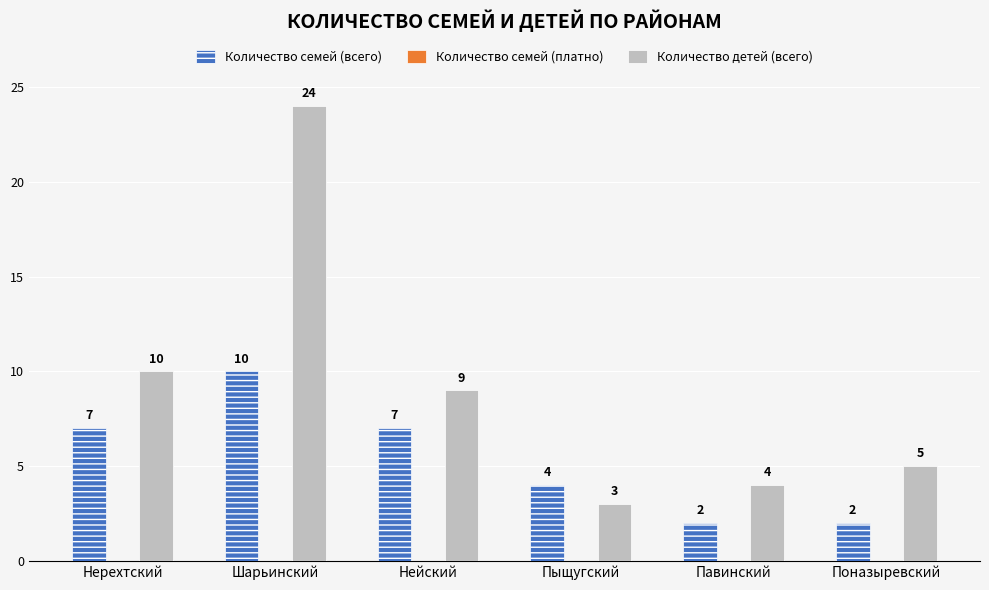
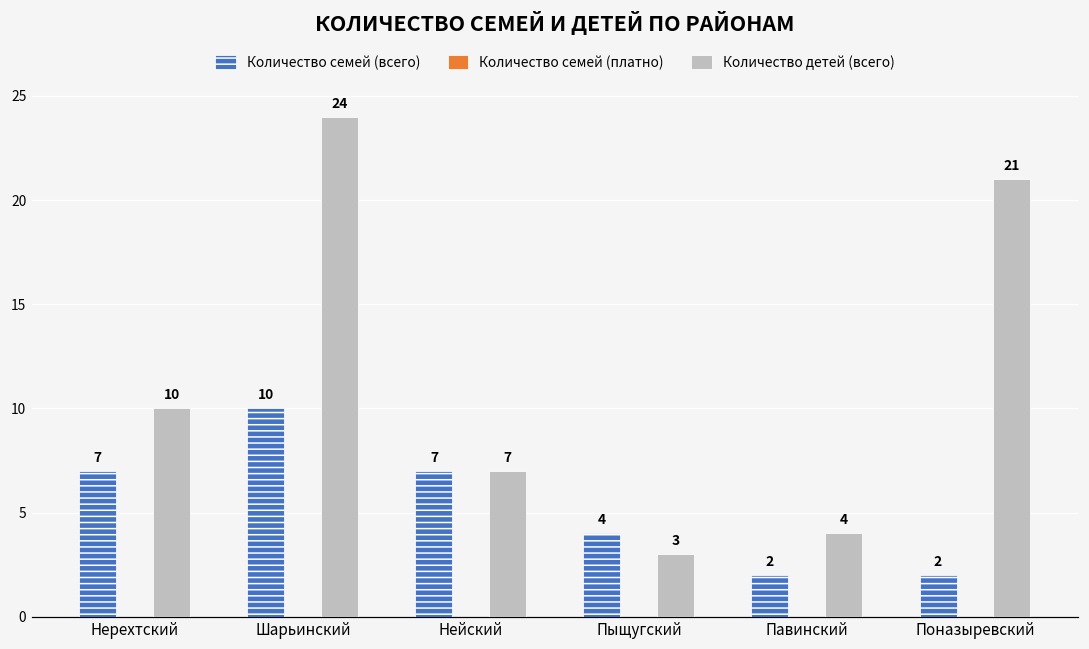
Количество детей (всего), Нейский: 9 -> 7
Количество детей (всего), Поназыревский: 5 -> 21
